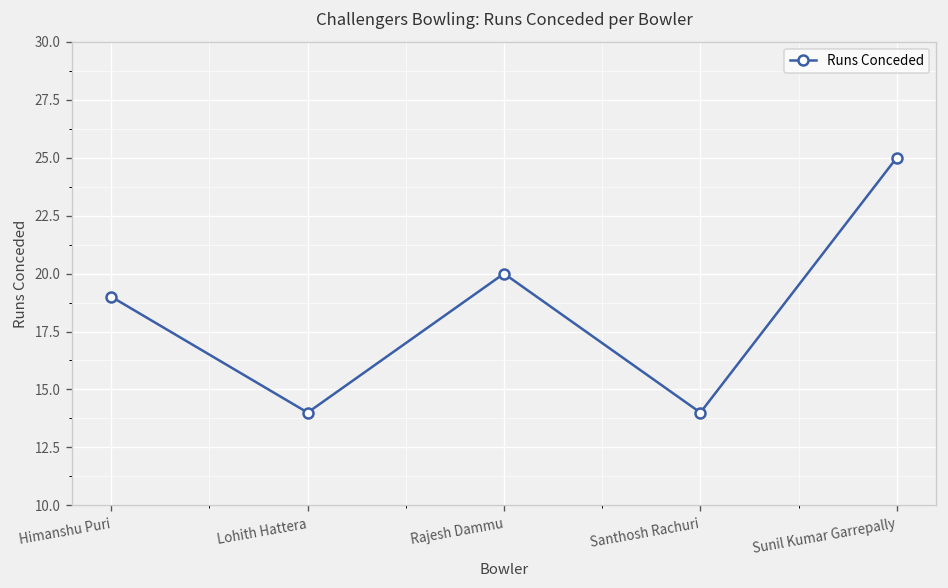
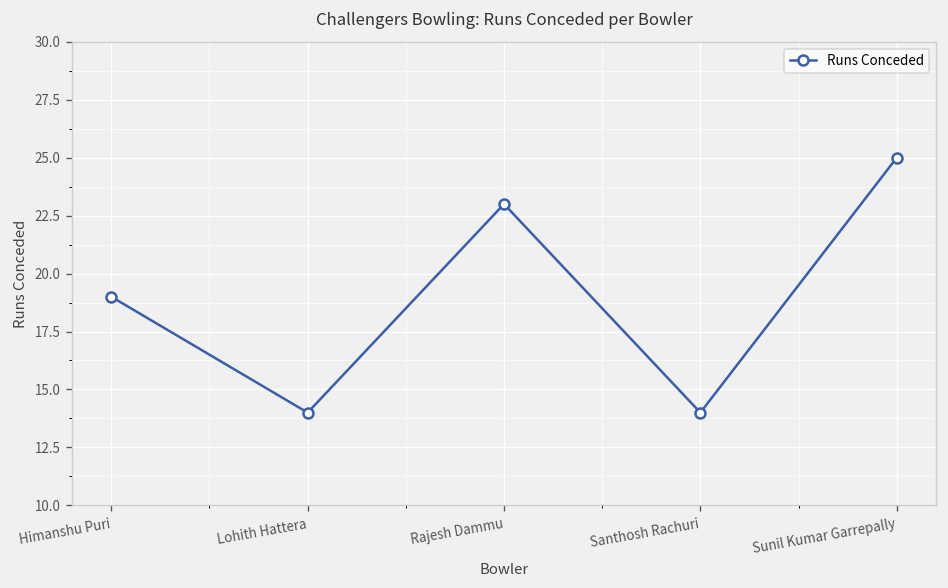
Rajesh Dammu: 20 -> 23
